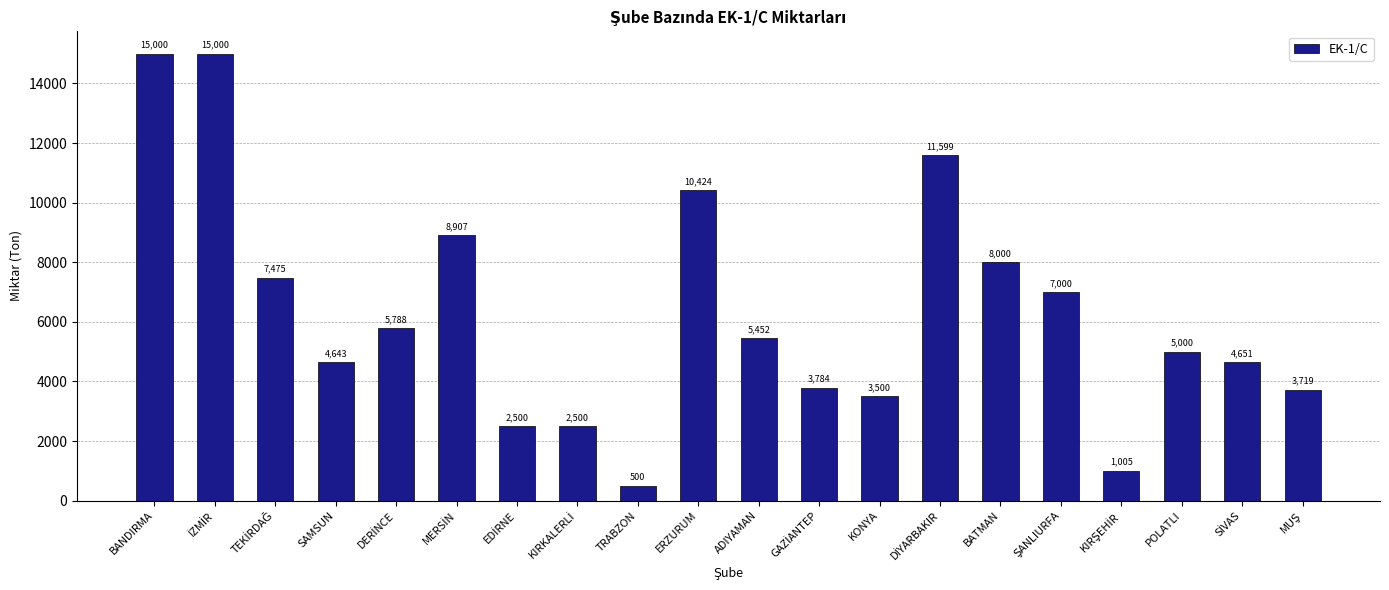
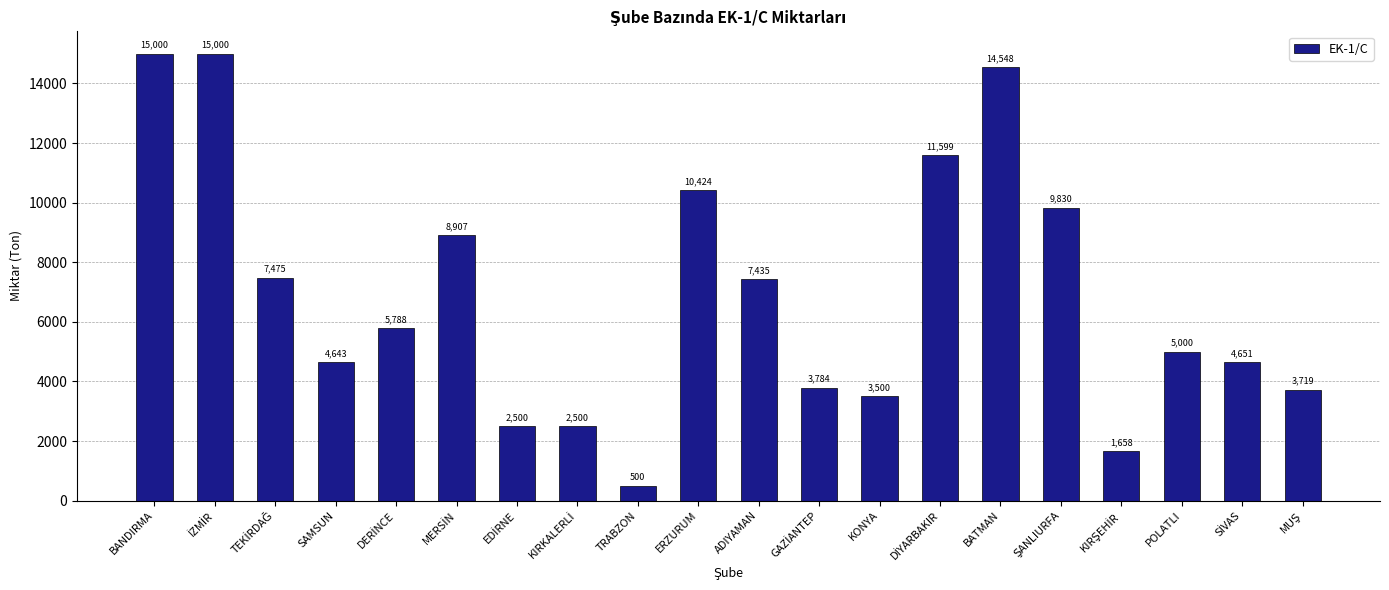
ADIYAMAN: 5,452 -> 7,435
BATMAN: 8,000 -> 14,548
ŞANLIURFA: 7,000 -> 9,830
KIRŞEHİR: 1,005 -> 1,658
